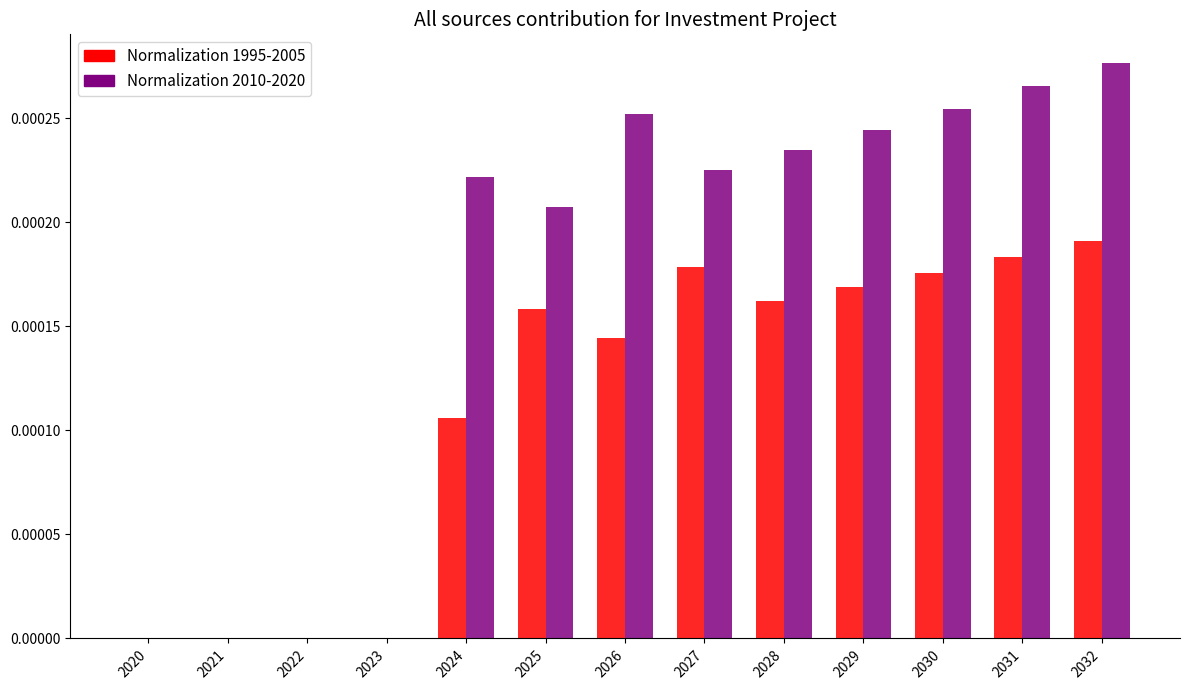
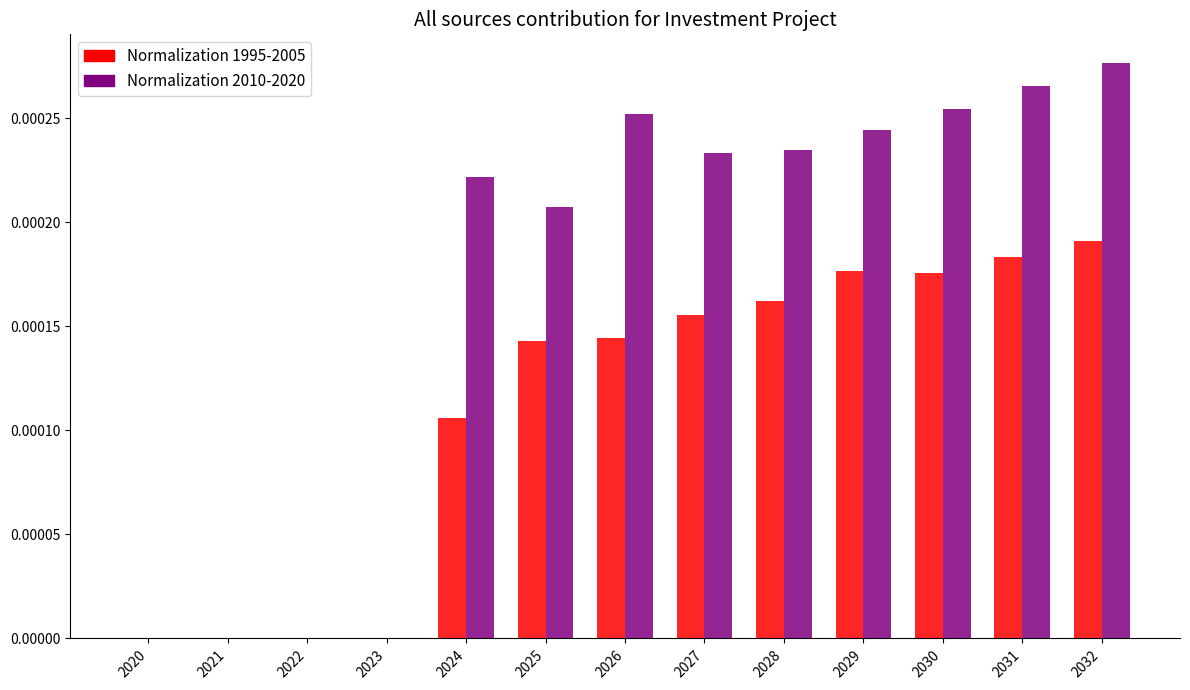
Normalization 1995-2005, 2025: 0.000158 -> 0.000143
Normalization 1995-2005, 2027: 0.000179 -> 0.000155
Normalization 2010-2020, 2027: 0.000225 -> 0.000233
Normalization 1995-2005, 2029: 0.000169 -> 0.000177
